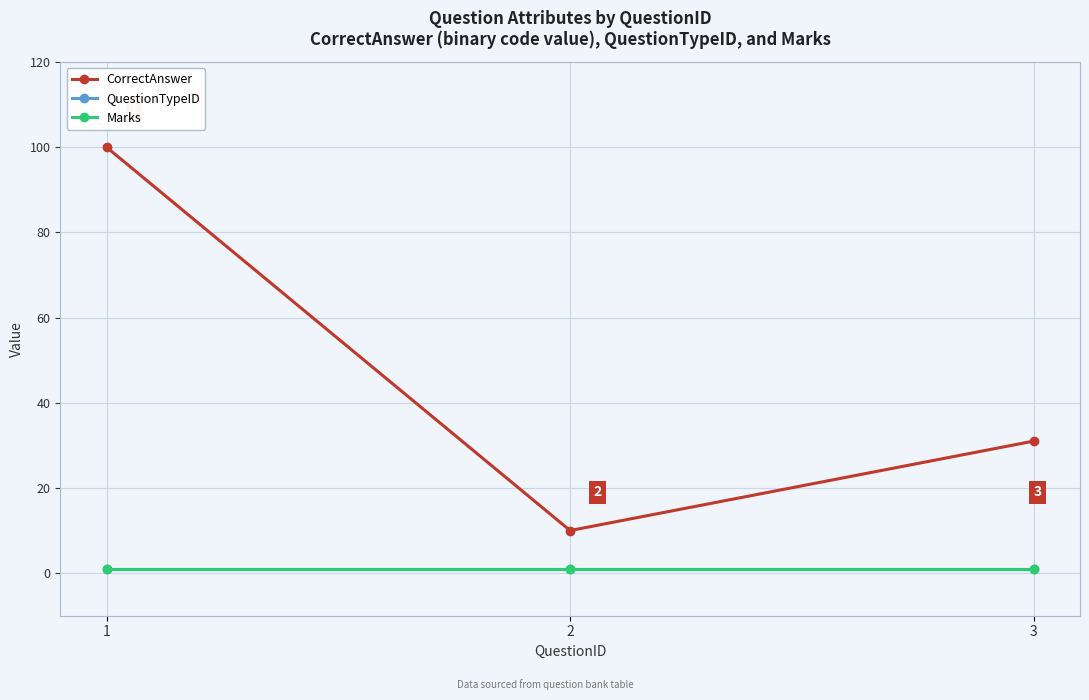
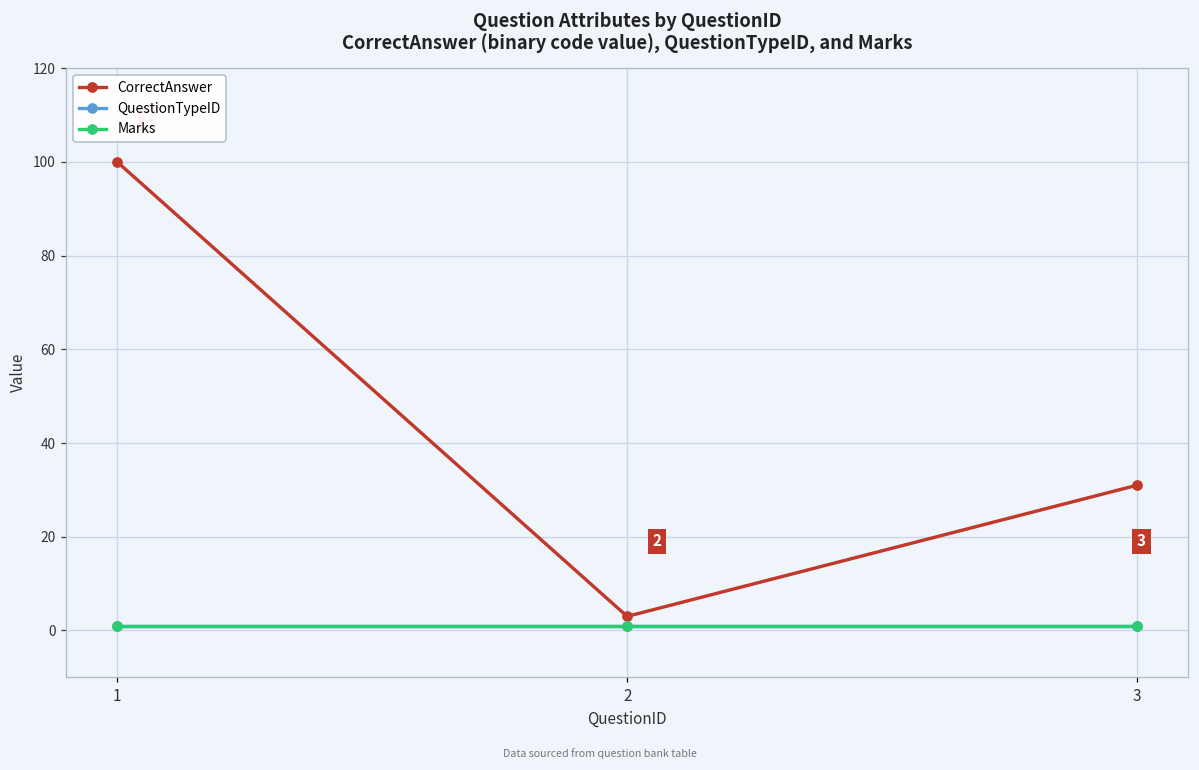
CorrectAnswer, 2: 10 -> 3
